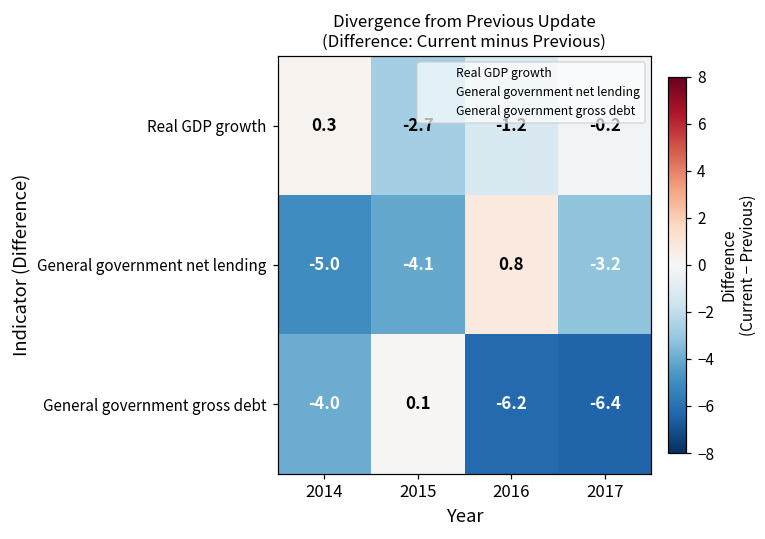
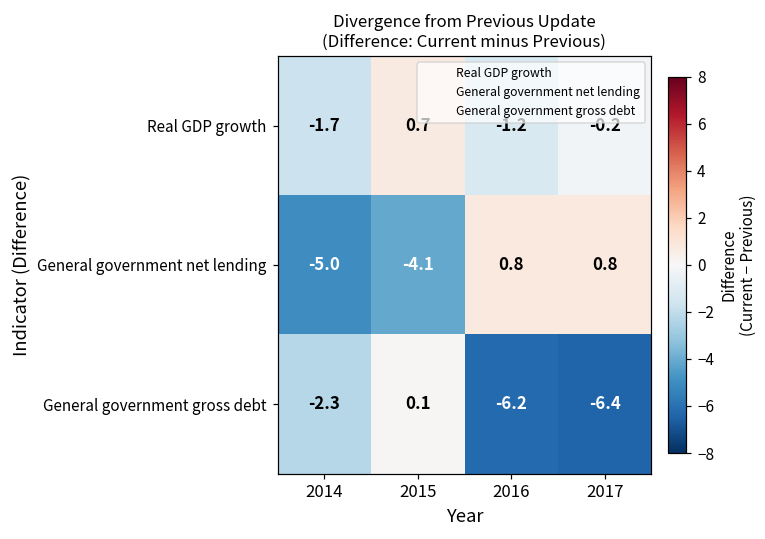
Real GDP growth, 2014: 0.3 -> -1.7
Real GDP growth, 2015: -2.7 -> 0.7
General government net lending, 2017: -3.2 -> 0.8
General government gross debt, 2014: -4.0 -> -2.3
